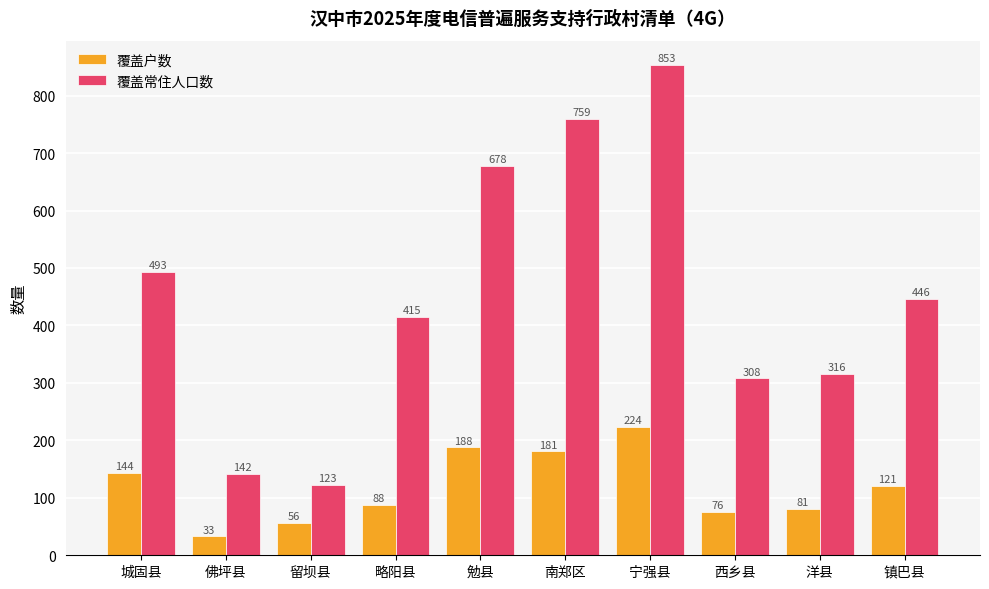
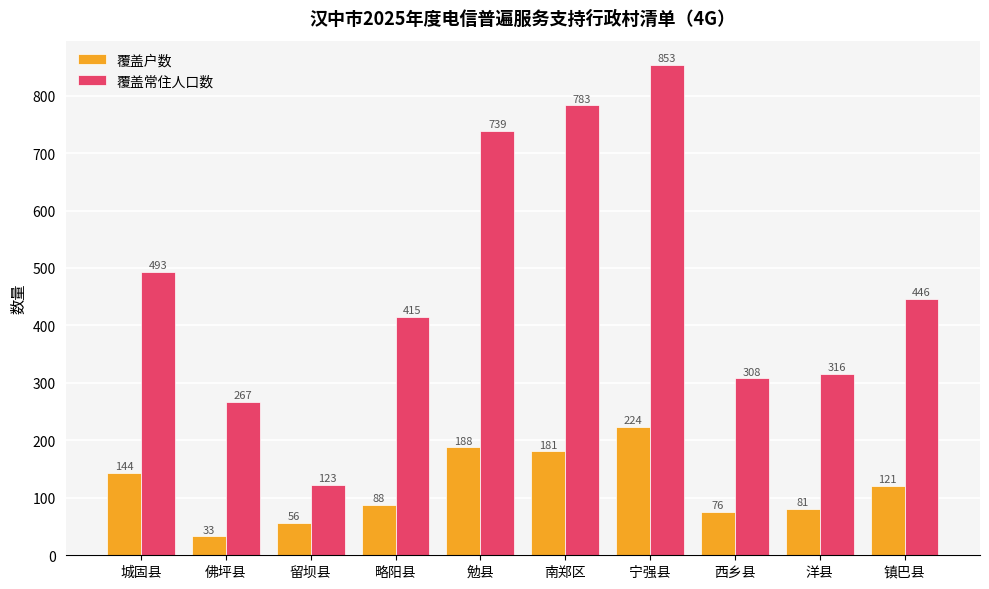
覆盖常住人口数, 佛坪县: 142 -> 267
覆盖常住人口数, 勉县: 678 -> 739
覆盖常住人口数, 南郑区: 759 -> 783
